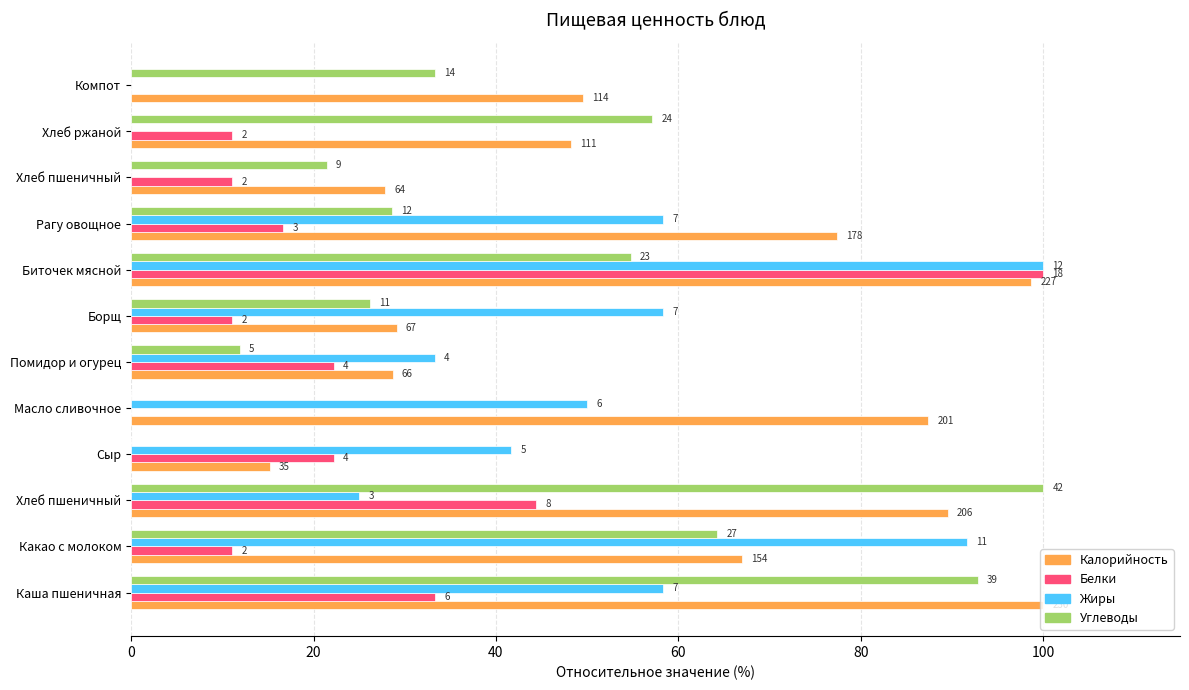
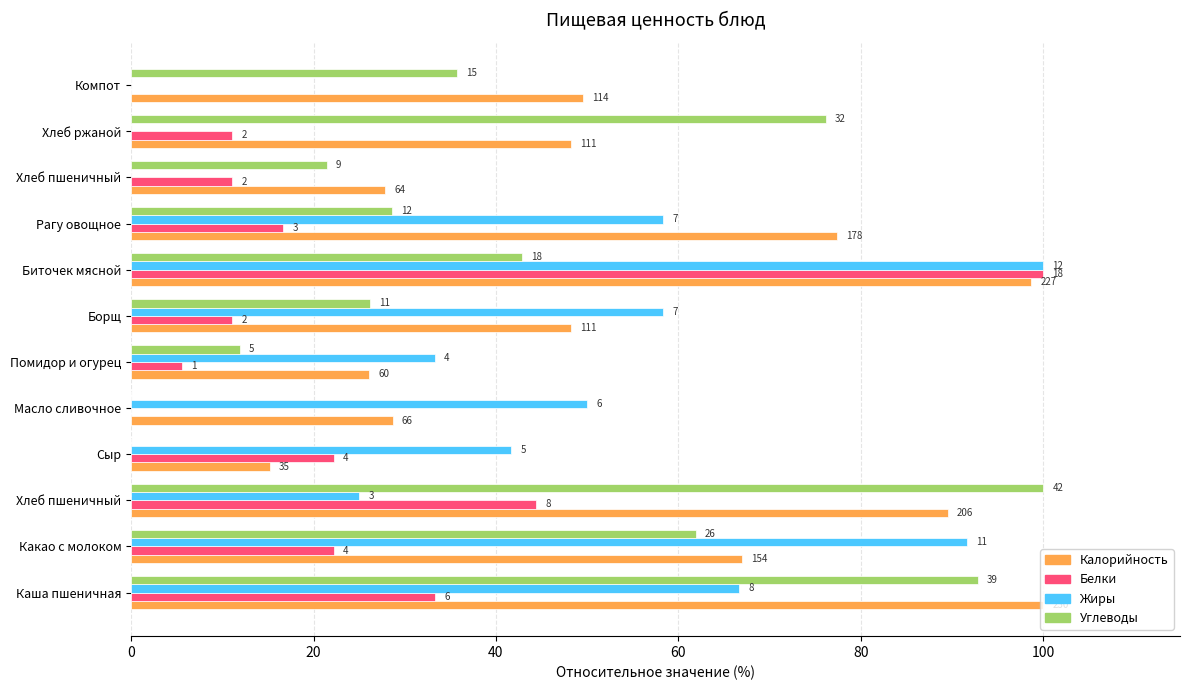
Углеводы, Компот: 14 -> 15
Углеводы, Хлеб ржаной: 24 -> 32
Углеводы, Биточек мясной: 23 -> 18
Калорийность, Борщ: 67 -> 111
Белки, Помидор и огурец: 4 -> 1
Калорийность, Помидор и огурец: 66 -> 60
Калорийность, Масло сливочное: 201 -> 66
Углеводы, Какао с молоком: 27 -> 26
Белки, Какао с молоком: 2 -> 4
Жиры, Каша пшеничная: 7 -> 8
